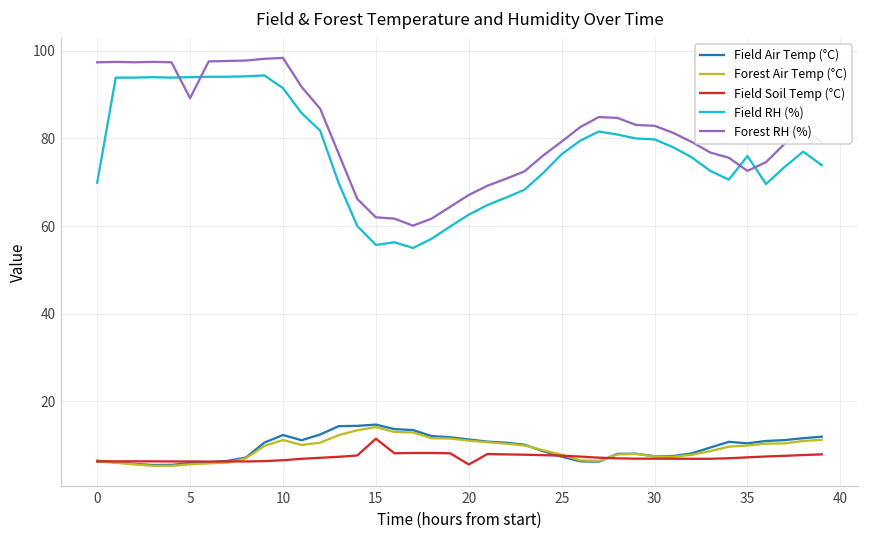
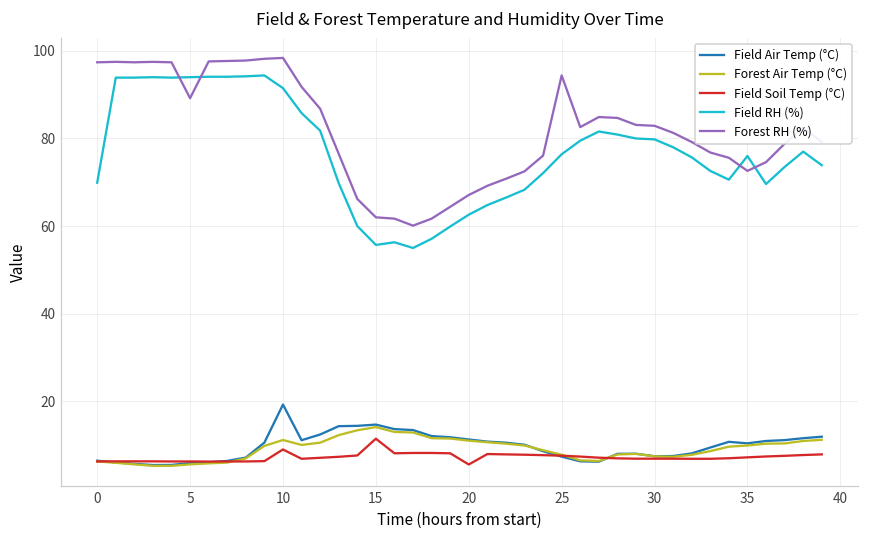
Field Air Temp (°C), 10: 12 -> 19
Field Soil Temp (°C), 10: 7 -> 9
Forest RH (%), 25: 79 -> 94
